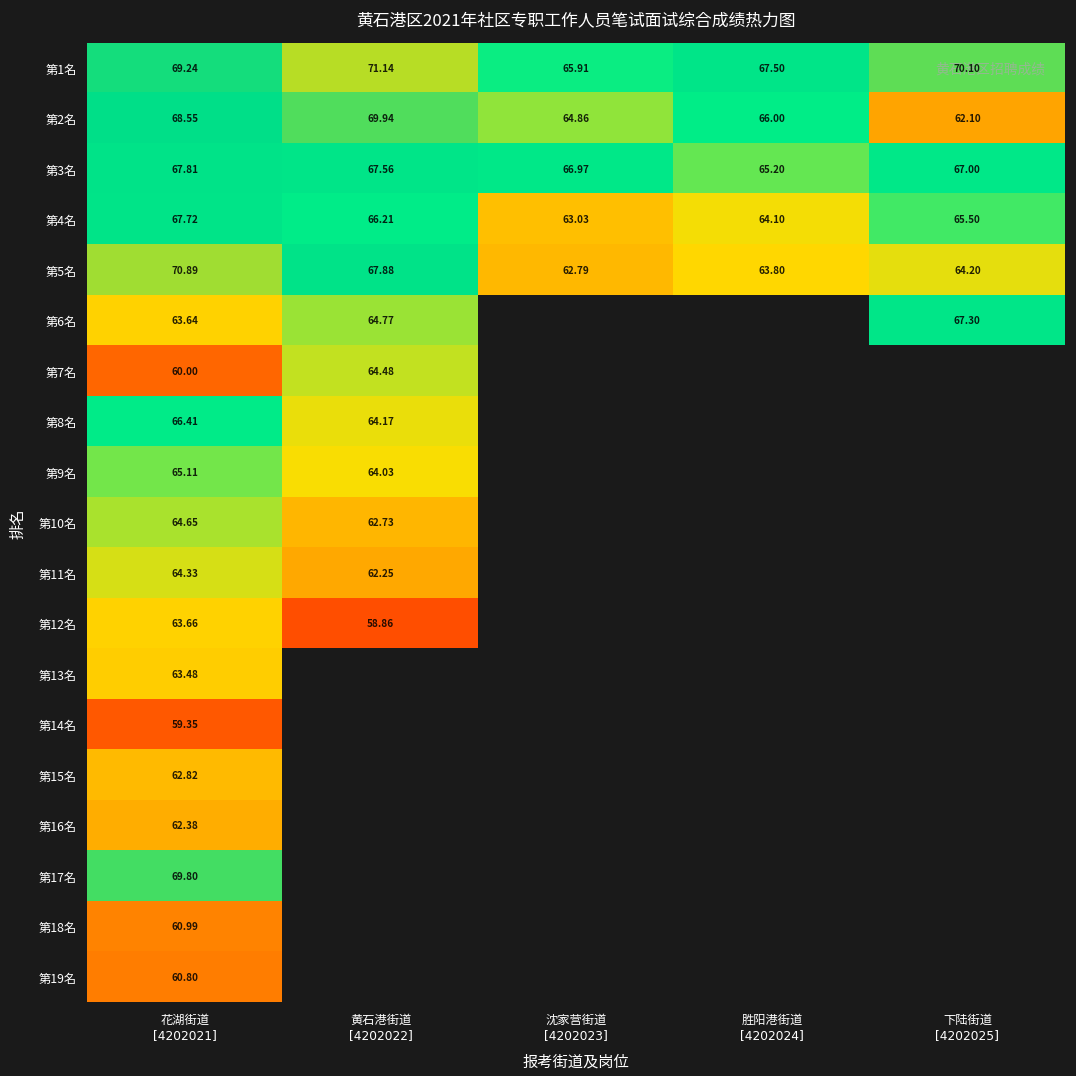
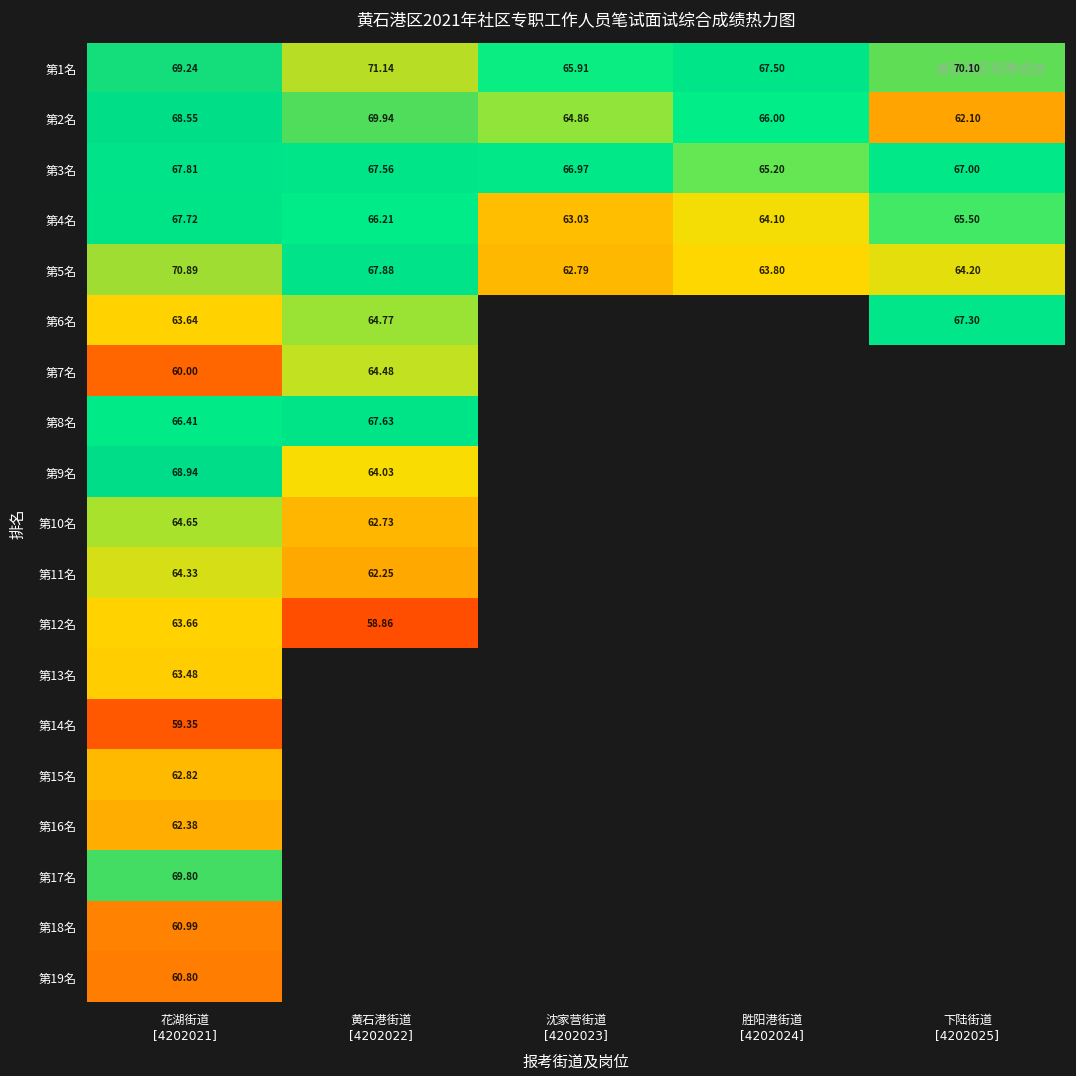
第8名, 黄石港街道 [4202022]: 64.17 -> 67.63
第9名, 花湖街道 [4202021]: 65.11 -> 68.94
